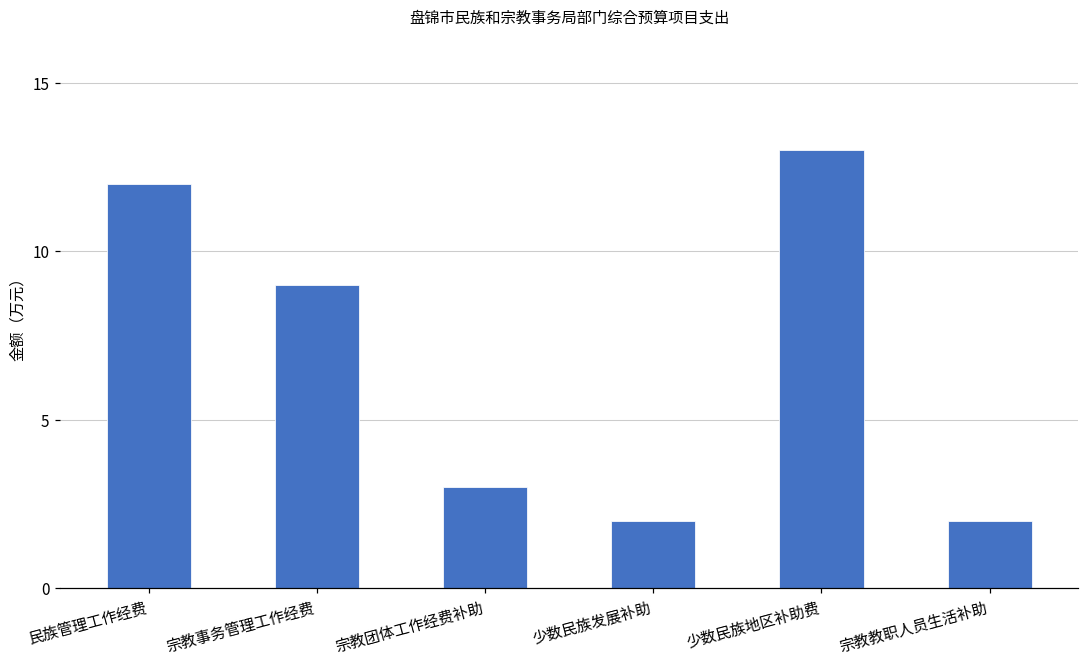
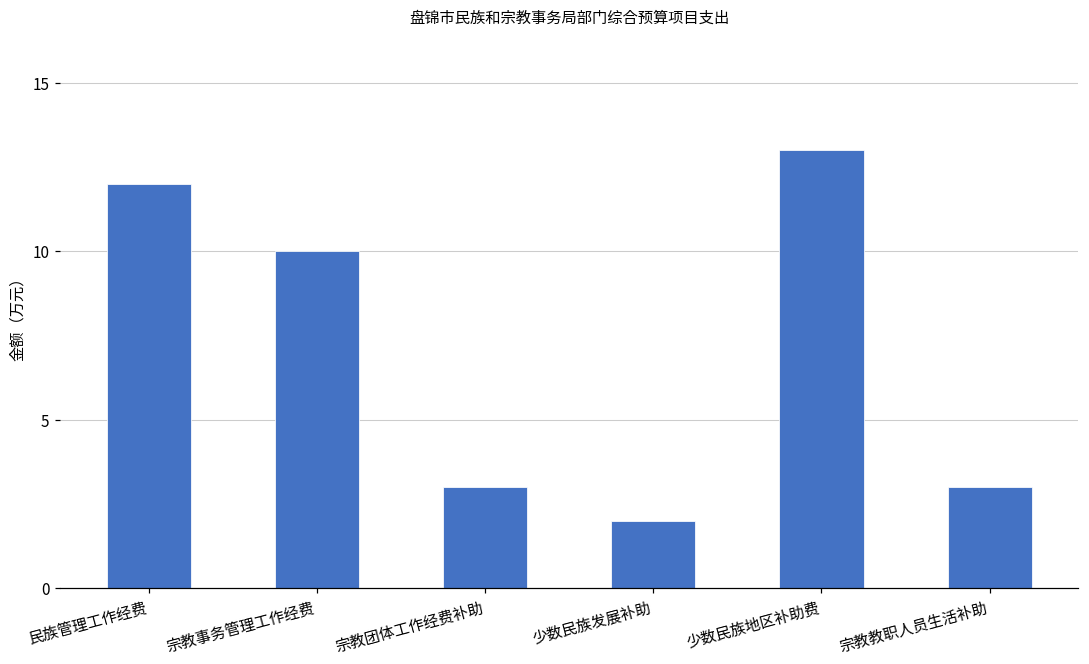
宗教事务管理工作经费: 9 -> 10
宗教教职人员生活补助: 2 -> 3
